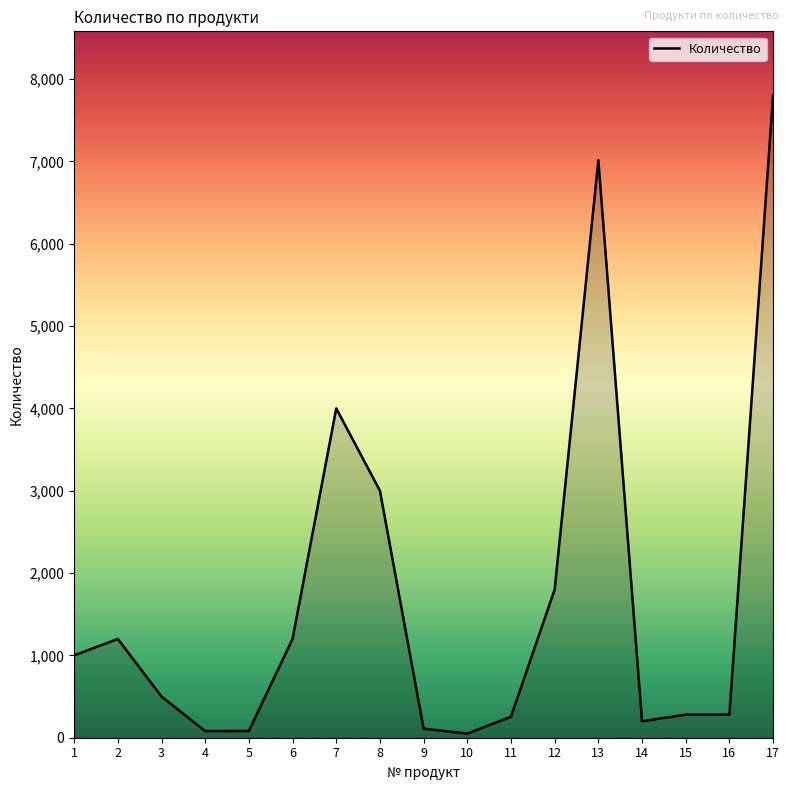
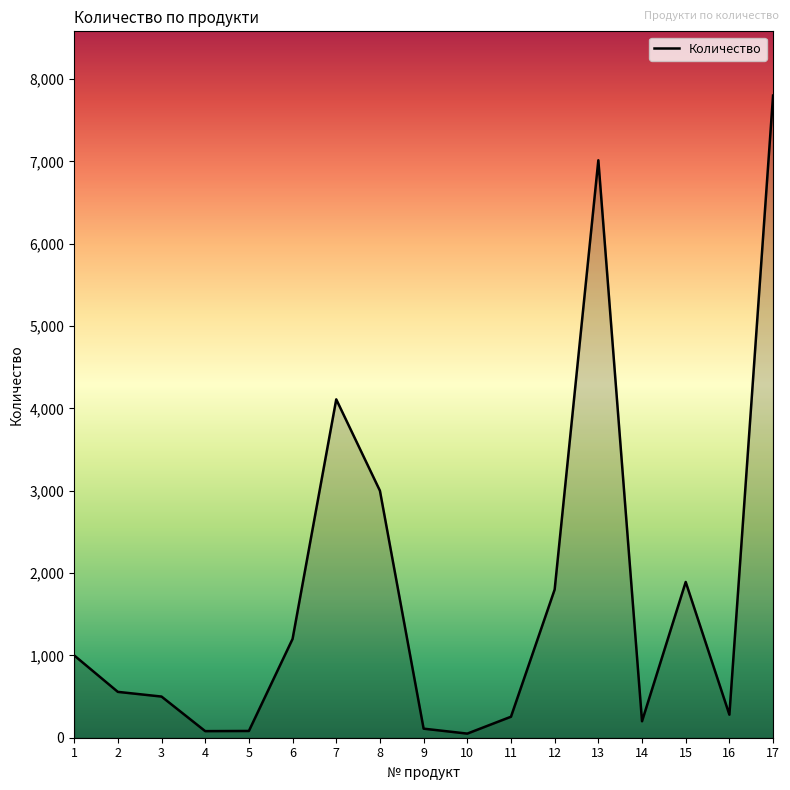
2: 1,200 -> 600
7: 4,000 -> 4,100
15: 300 -> 1,900
